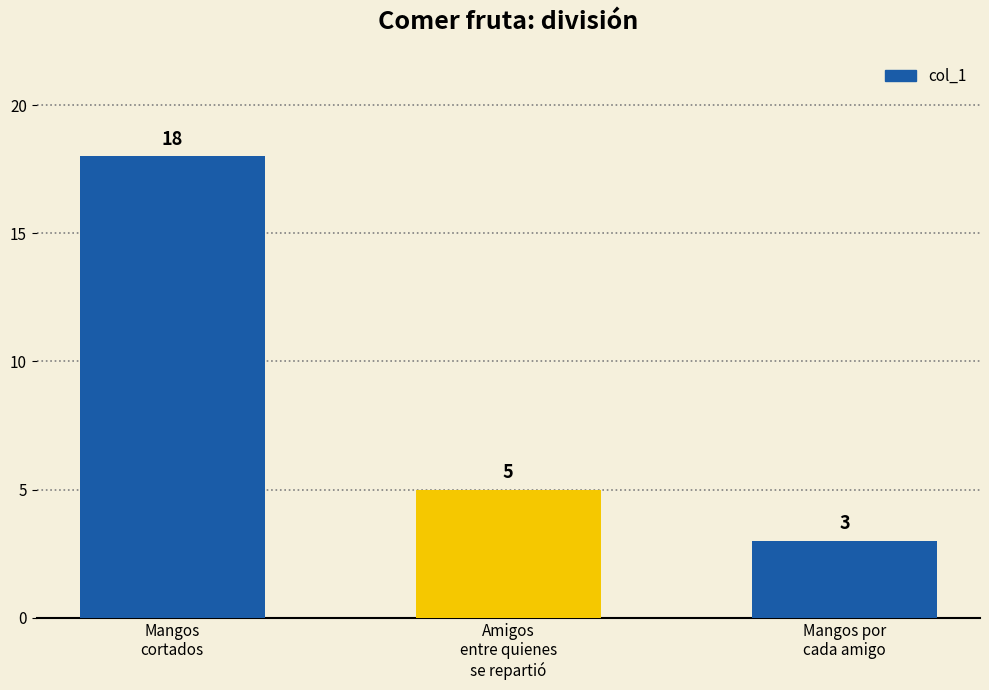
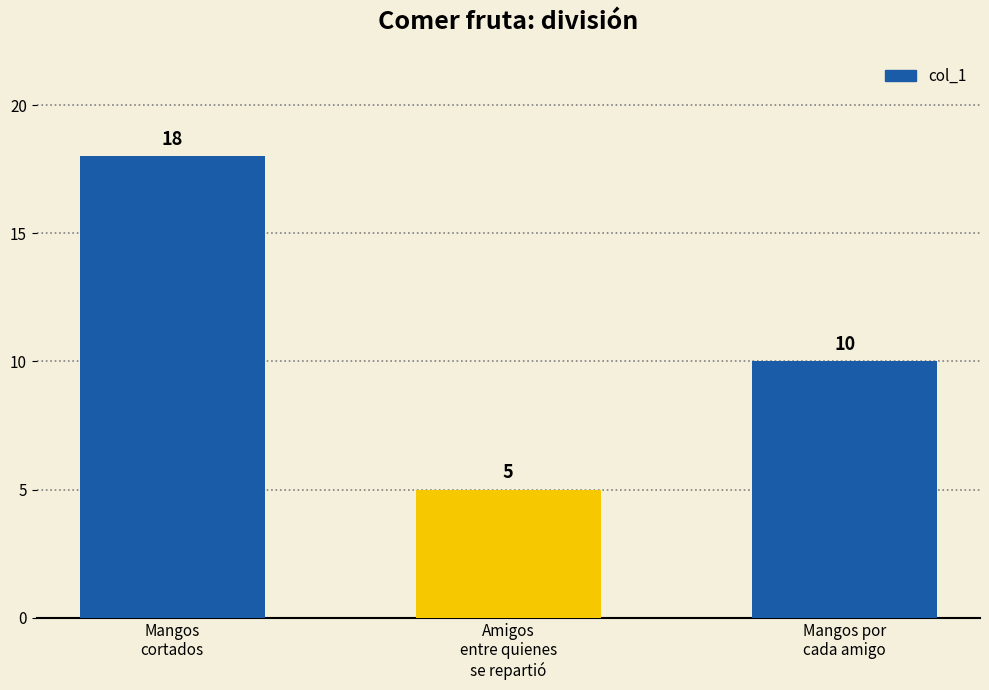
Mangos por cada amigo: 3 -> 10
